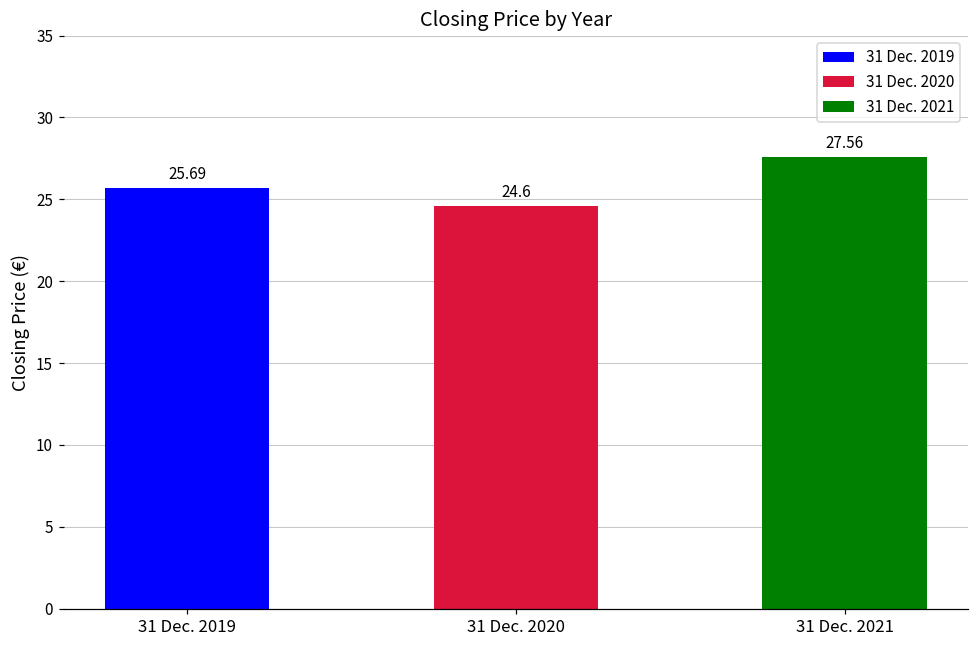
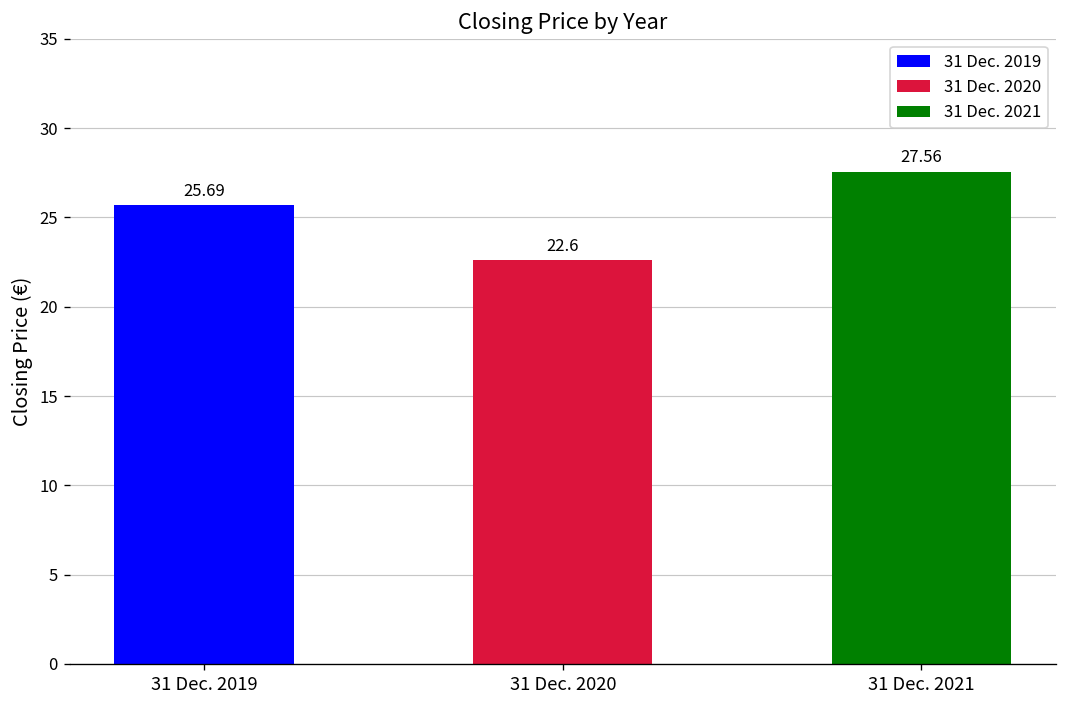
31 Dec. 2020: 24.6 -> 22.6
